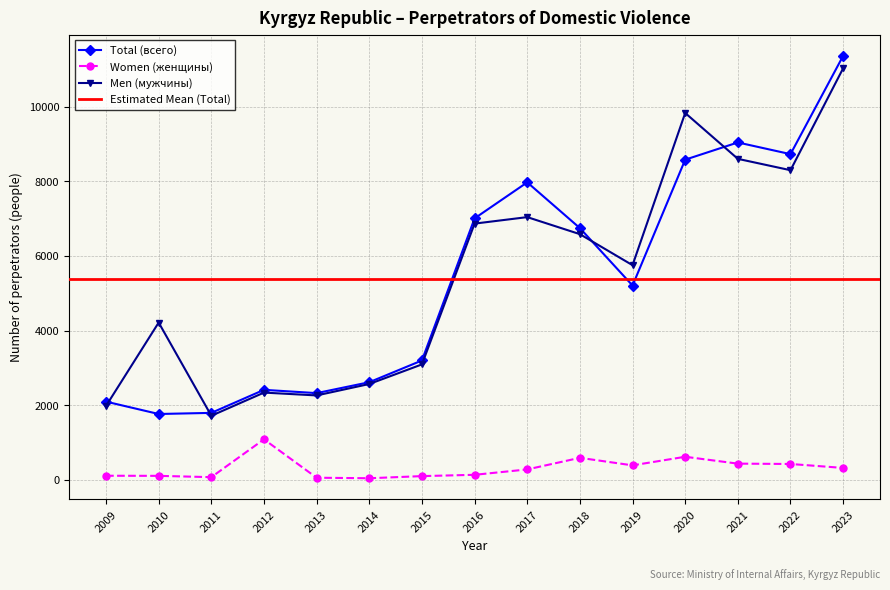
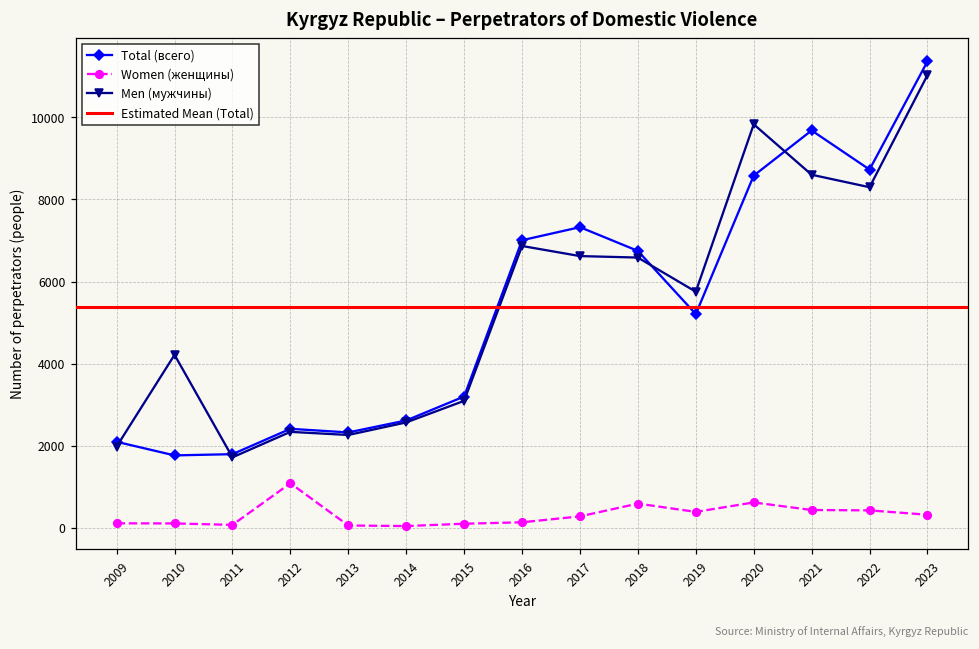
Total (всего), 2017: 8000 -> 7300
Men (мужчины), 2017: 7000 -> 6600
Total (всего), 2021: 9000 -> 9700
